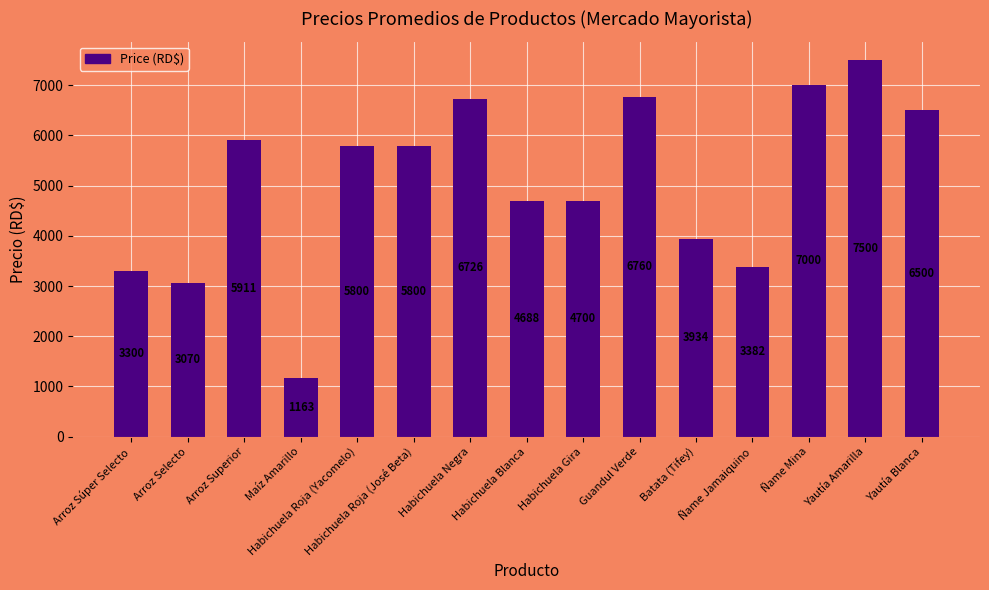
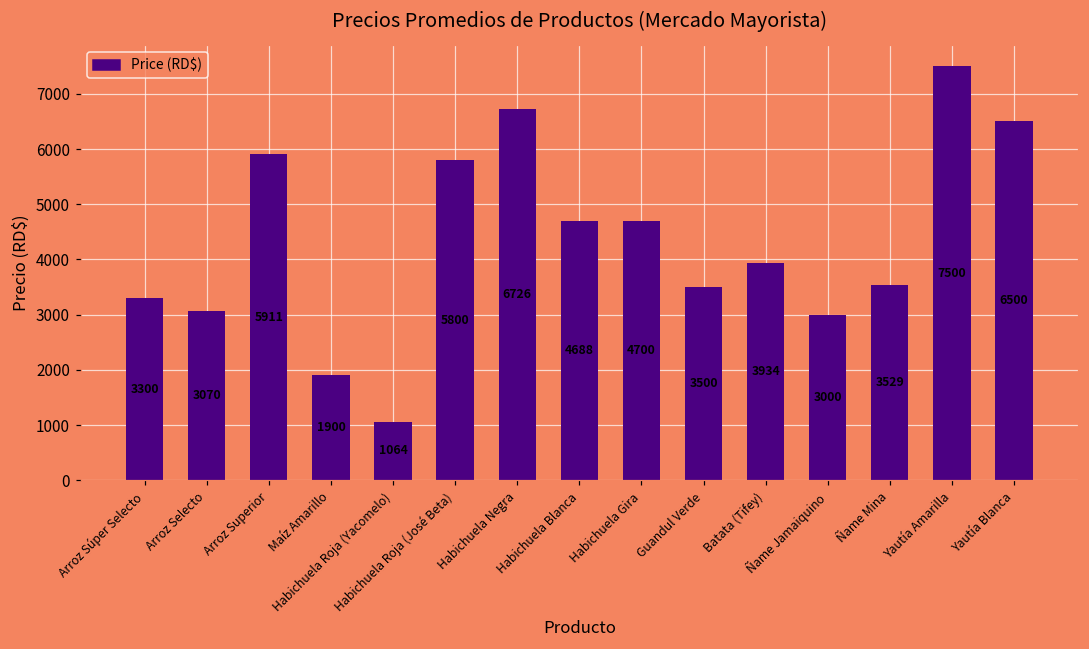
Maíz Amarillo: 1163 -> 1900
Habichuela Roja (Yacomelo): 5800 -> 1064
Guandul Verde: 6760 -> 3500
Ñame Jamaiquino: 3382 -> 3000
Ñame Mina: 7000 -> 3529
